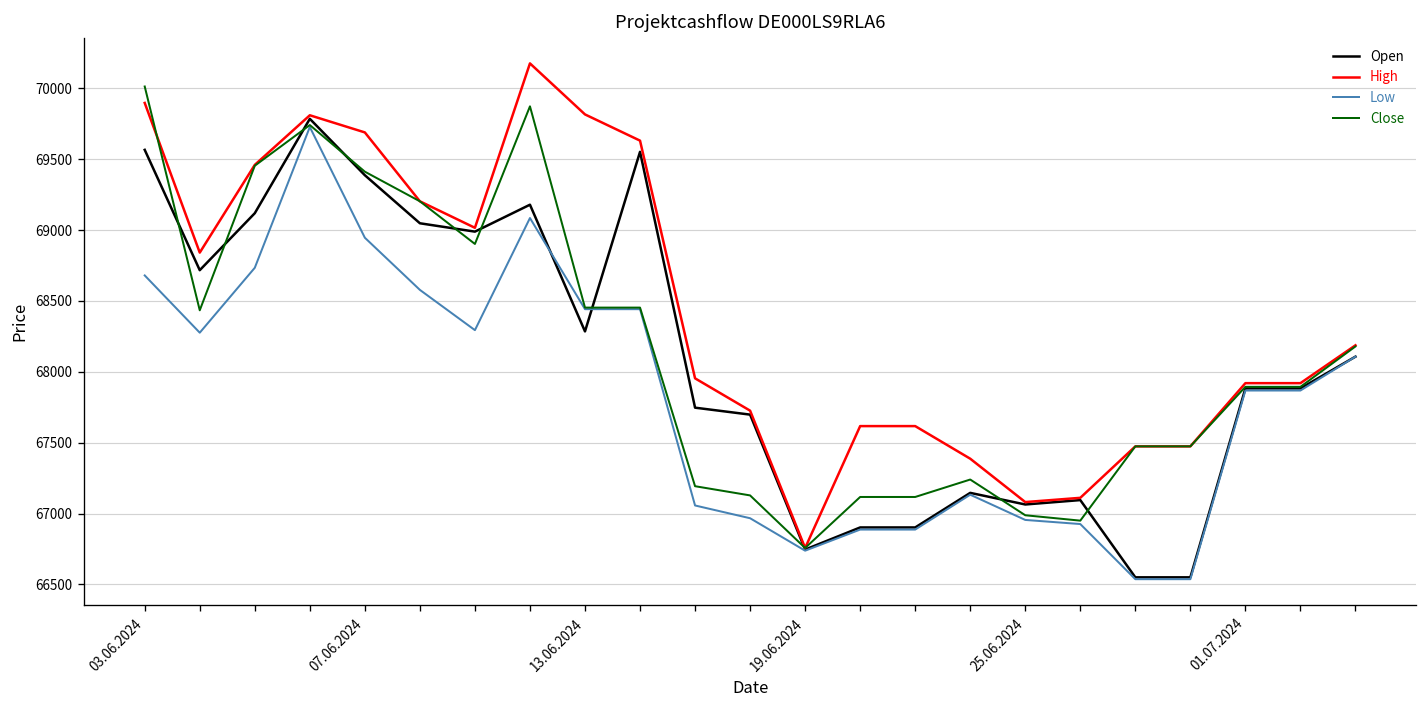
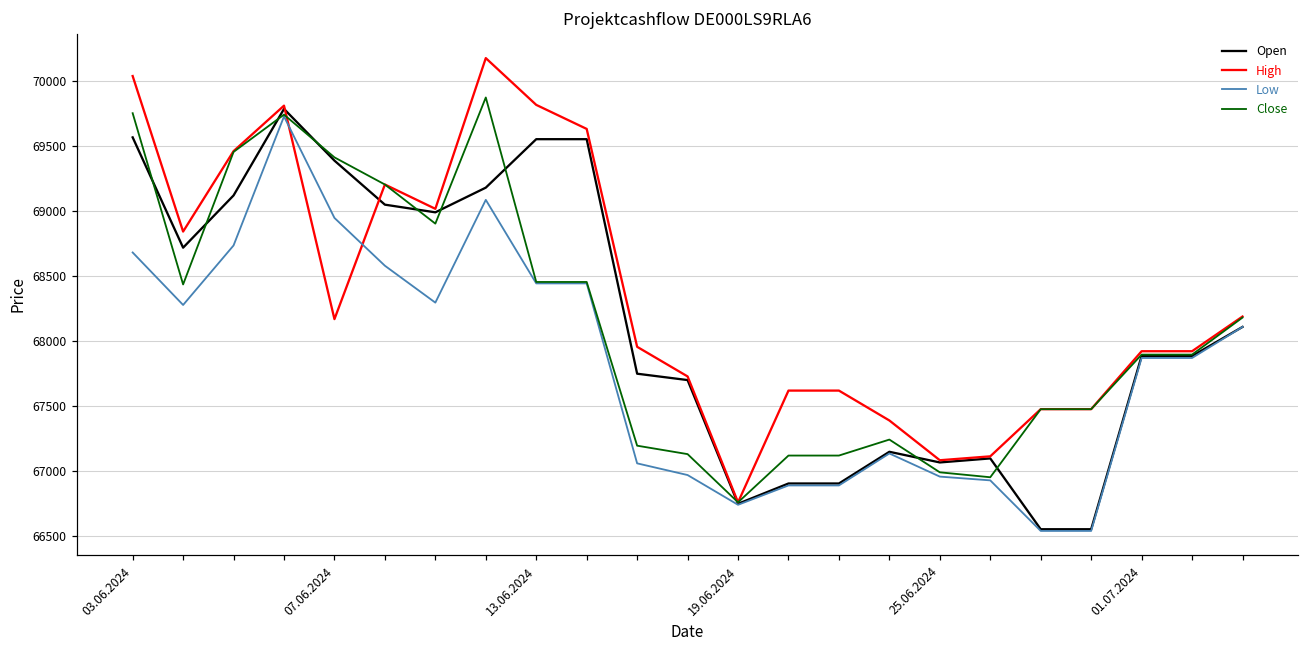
High, 03.06.2024: 69900 -> 70040
Close, 03.06.2024: 70010 -> 69750
High, 07.06.2024: 69690 -> 68170
Open, 13.06.2024: 68290 -> 69550
